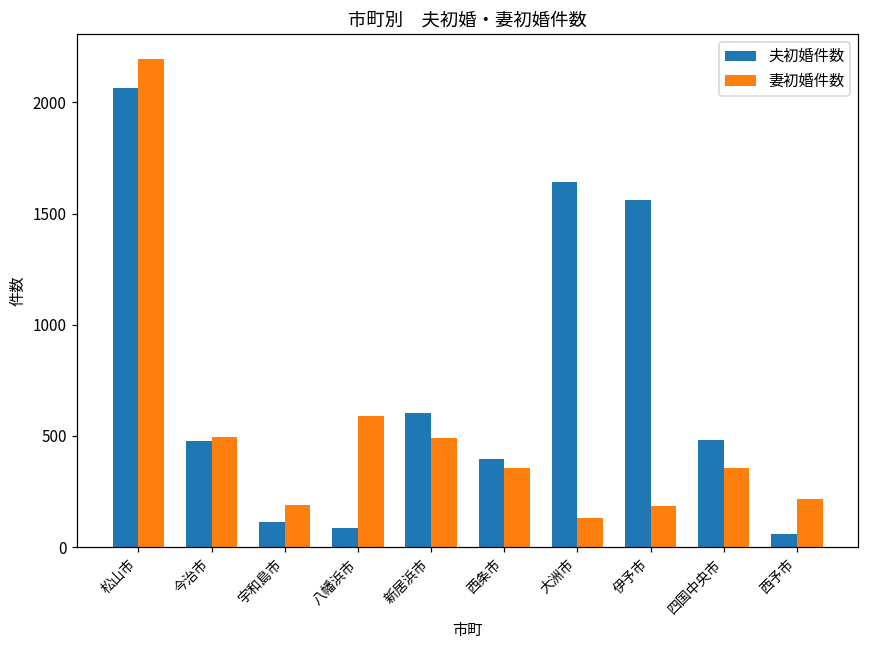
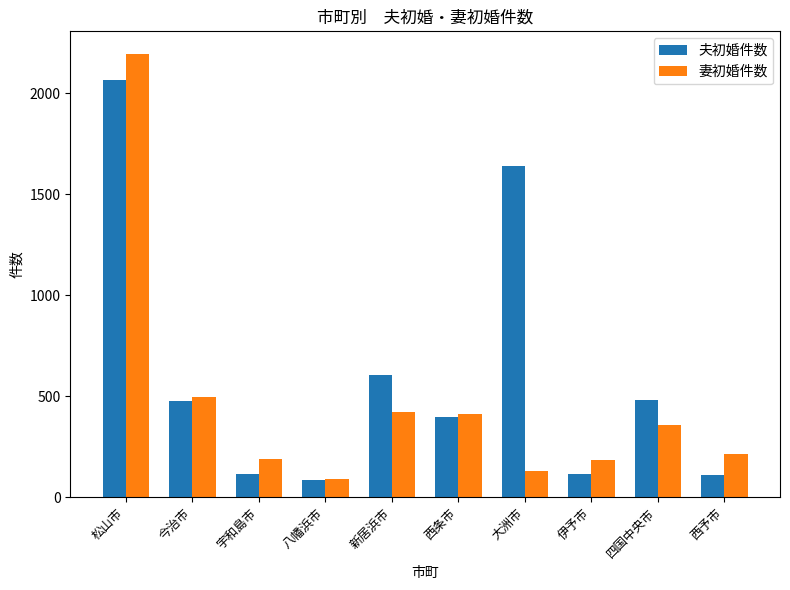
妻初婚件数, 八幡浜市: 590 -> 90
妻初婚件数, 新居浜市: 490 -> 420
妻初婚件数, 西条市: 360 -> 410
夫初婚件数, 伊予市: 1560 -> 110
夫初婚件数, 西予市: 60 -> 110
